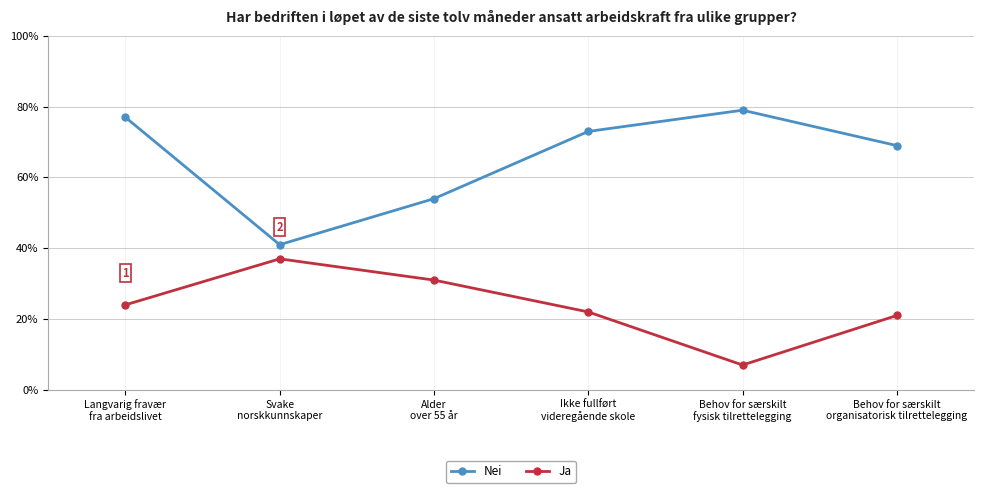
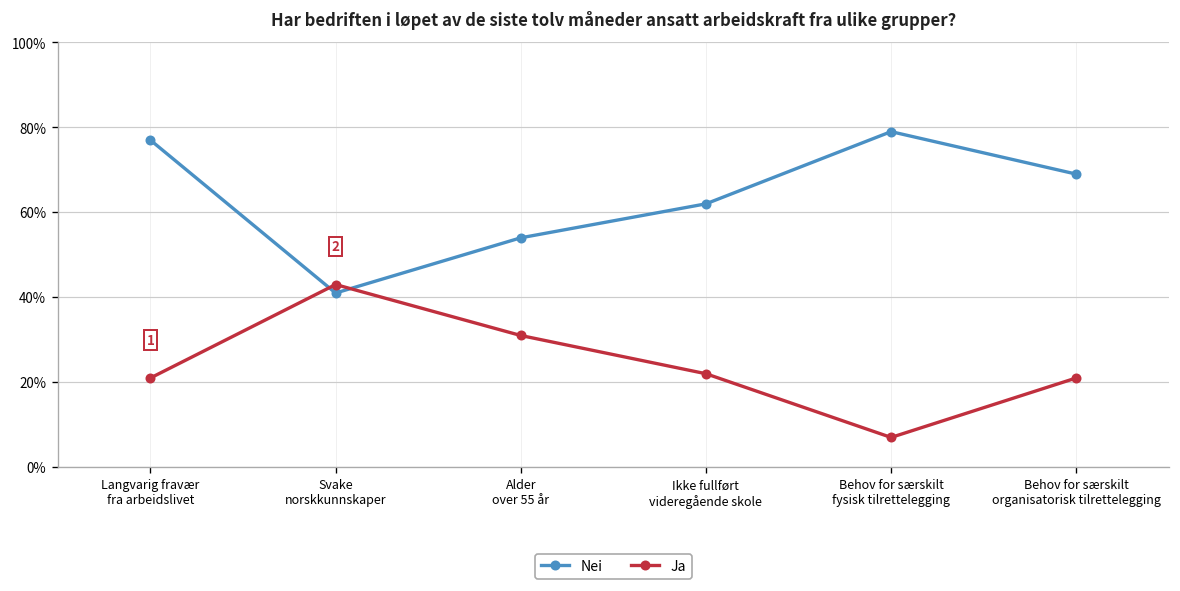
Ja, Langvarig fravær fra arbeidslivet: 24% -> 21%
Ja, Svake norskkunnskaper: 37% -> 43%
Nei, Ikke fullført videregående skole: 73% -> 62%
